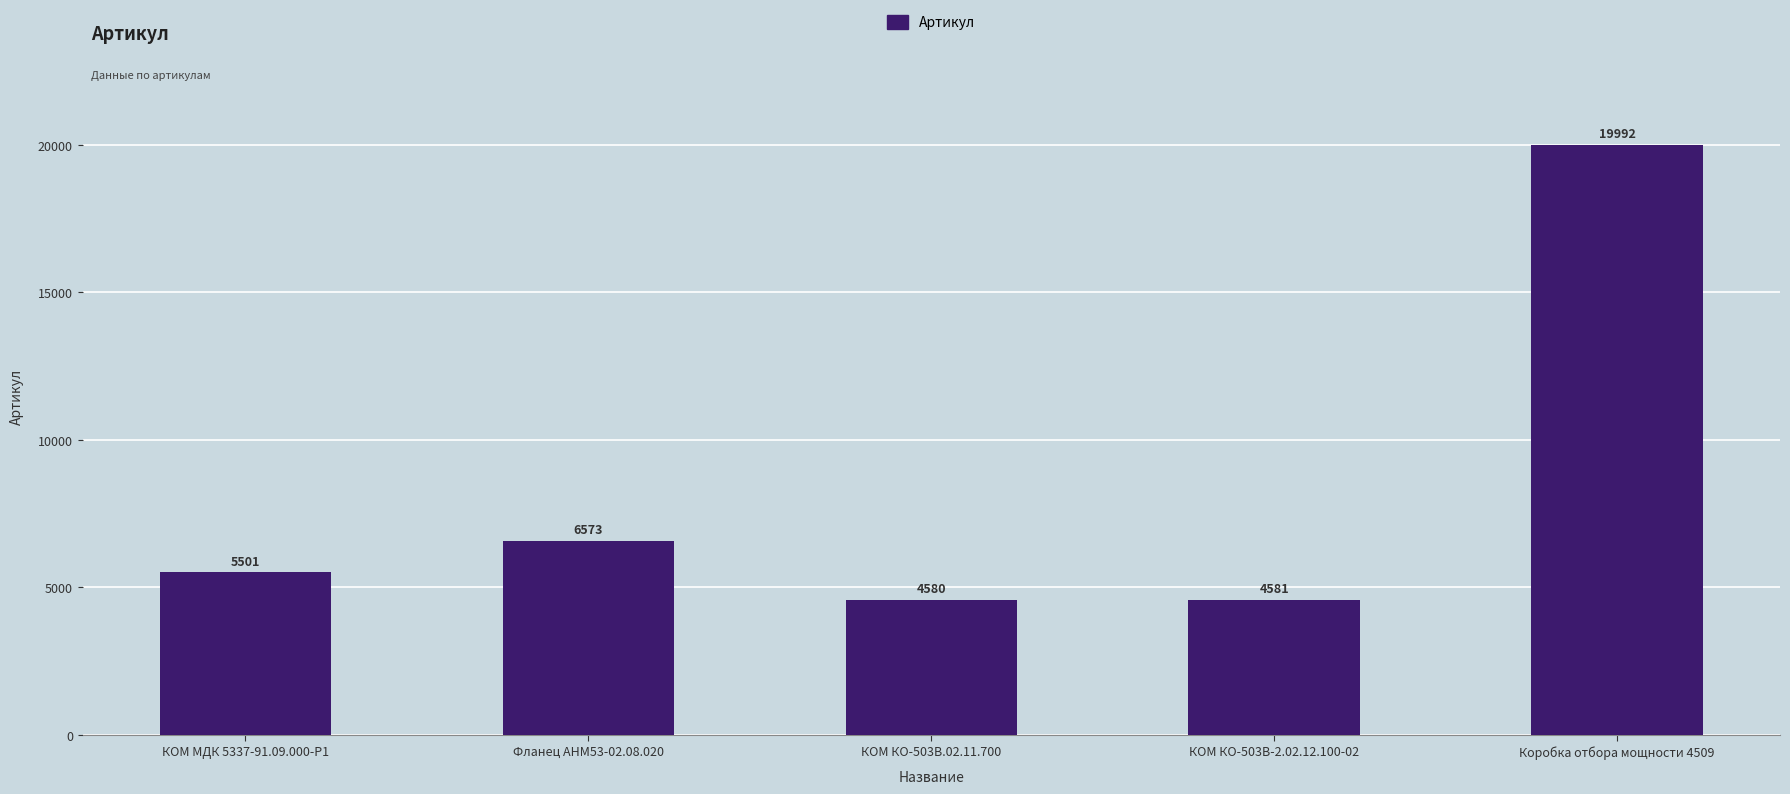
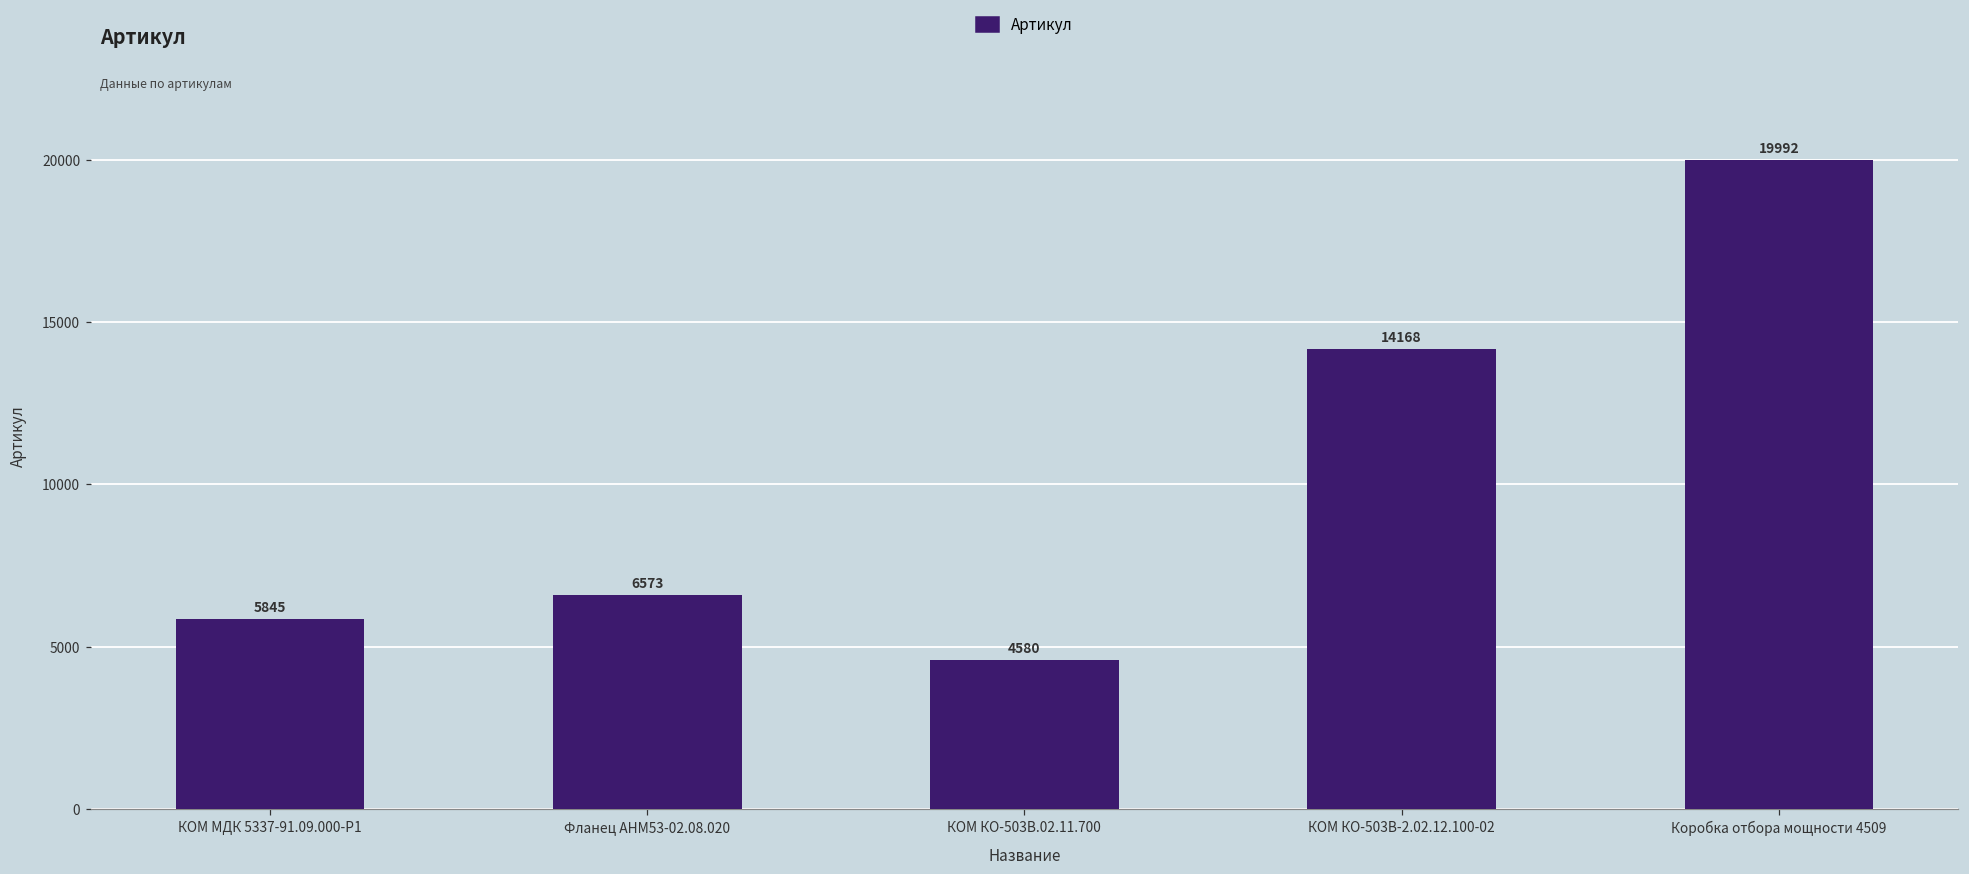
КОМ МДК 5337-91.09.000-Р1: 5501 -> 5845
КОМ КО-503В-2.02.12.100-02: 4581 -> 14168
